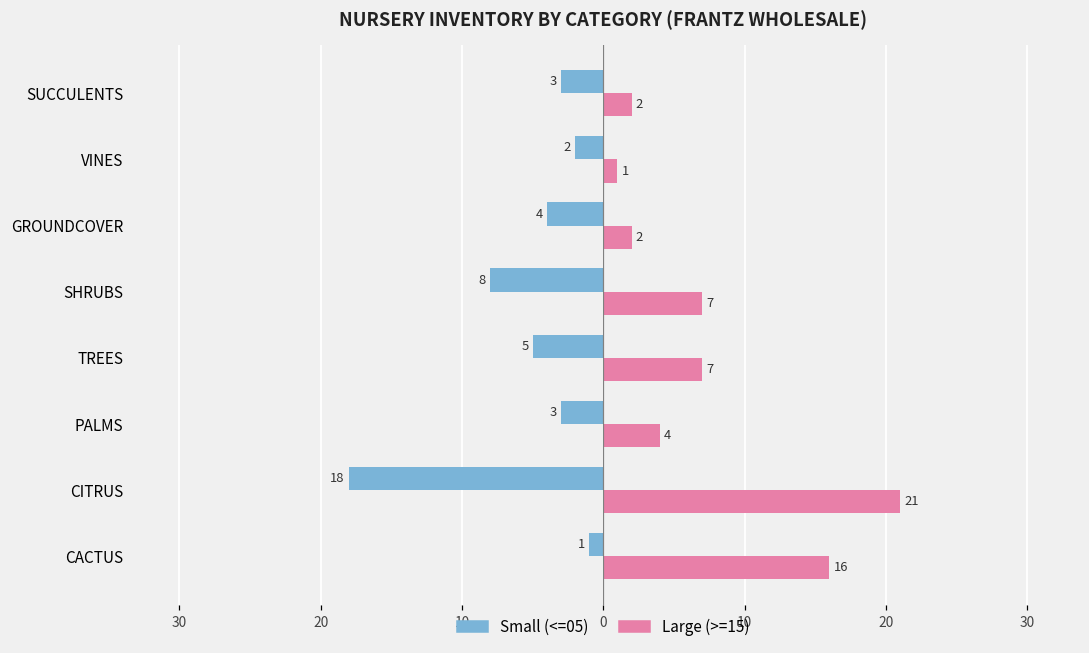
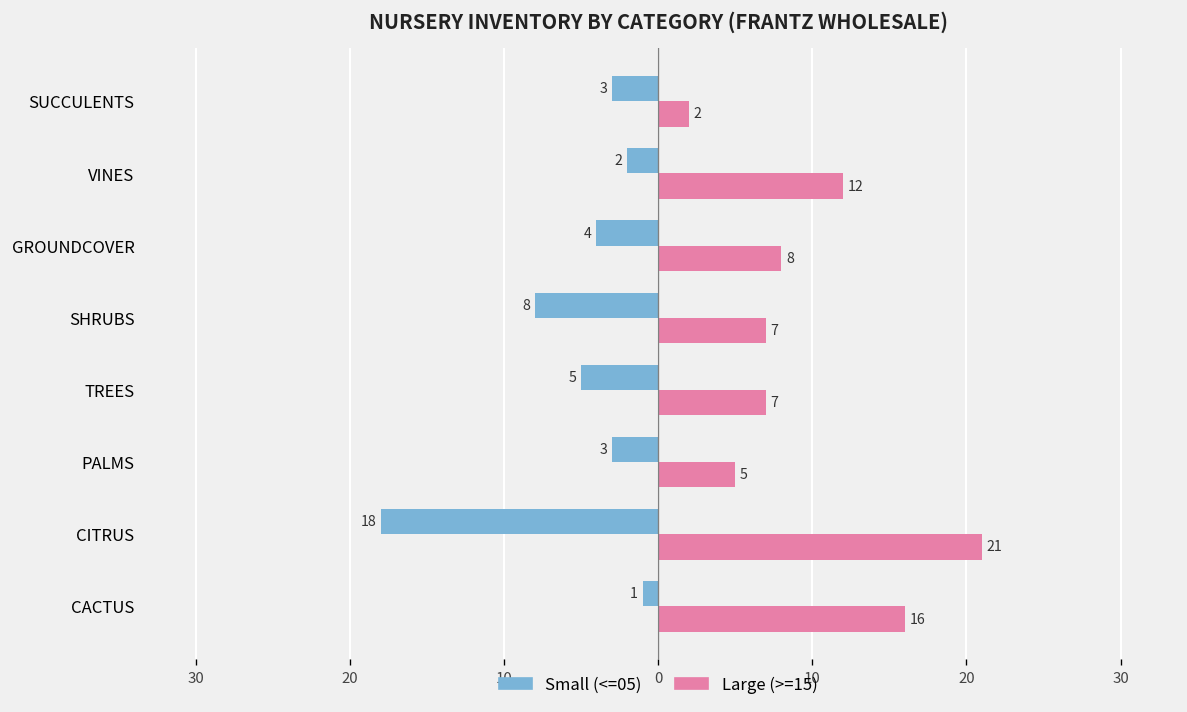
Large (>=15), VINES: 1 -> 12
Large (>=15), GROUNDCOVER: 2 -> 8
Large (>=15), PALMS: 4 -> 5
